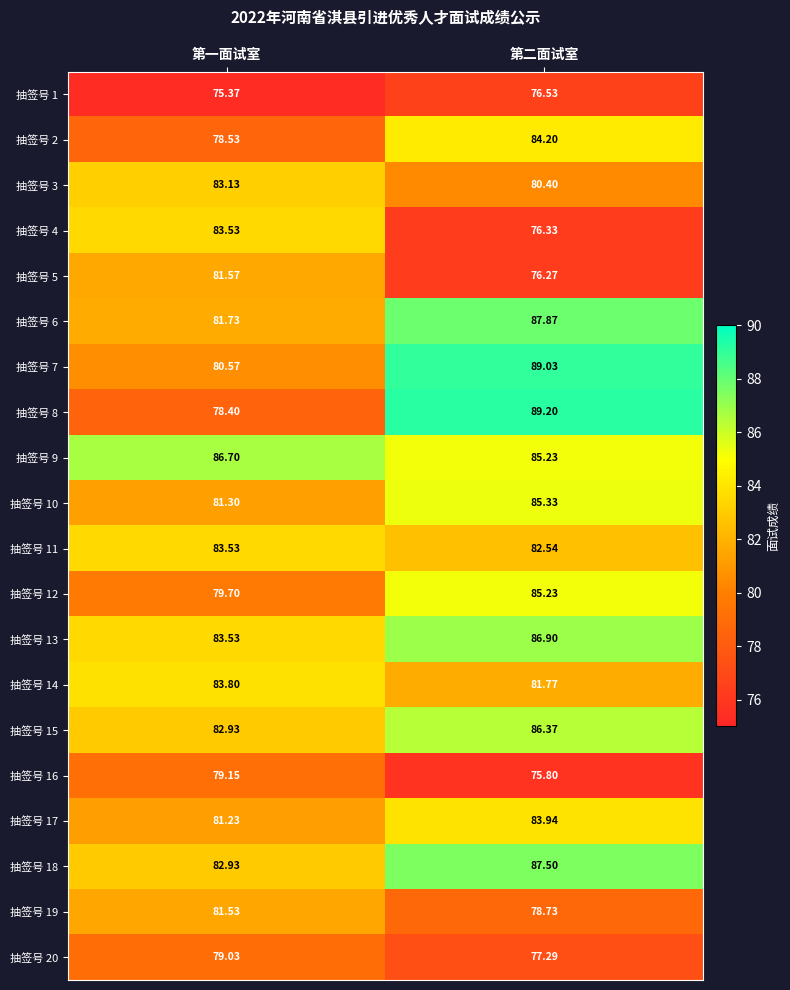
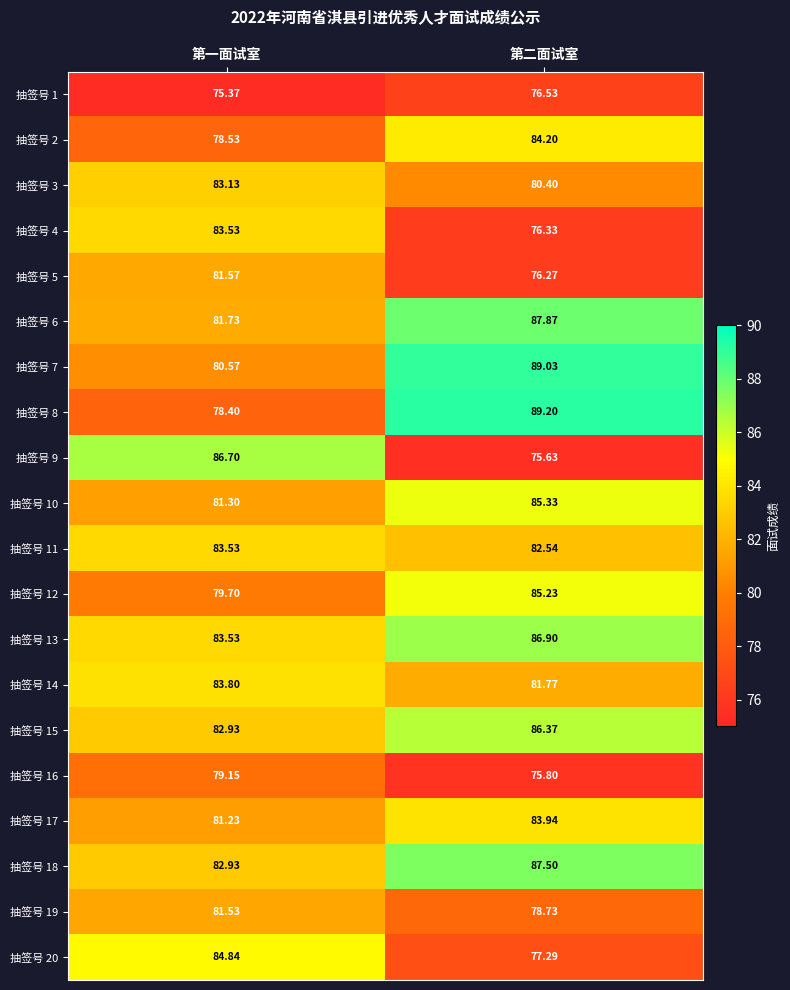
抽签号 9, 第二面试室: 85.23 -> 75.63
抽签号 20, 第一面试室: 79.03 -> 84.84
